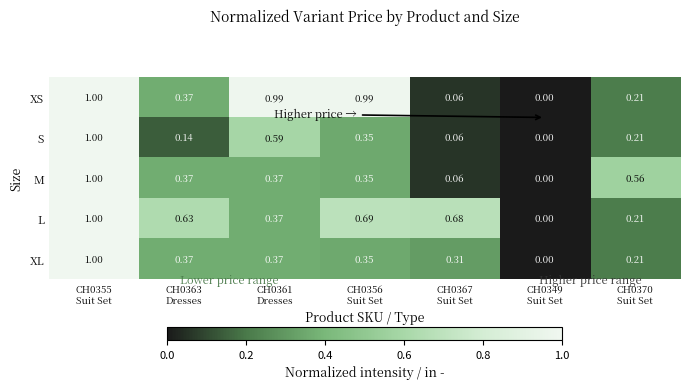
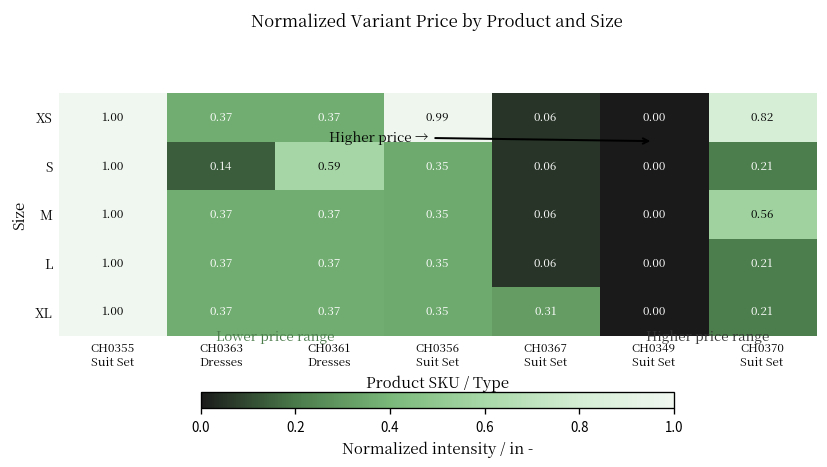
XS, CH0361 Dresses: 0.99 -> 0.37
XS, CH0370 Suit Set: 0.21 -> 0.82
L, CH0363 Dresses: 0.63 -> 0.37
L, CH0356 Suit Set: 0.69 -> 0.35
L, CH0367 Suit Set: 0.68 -> 0.06
